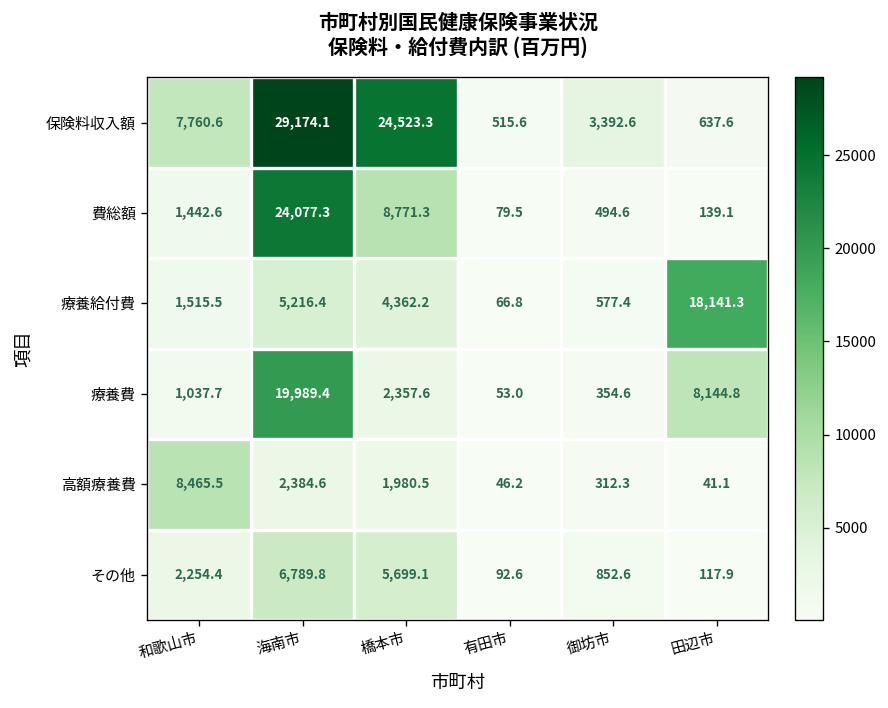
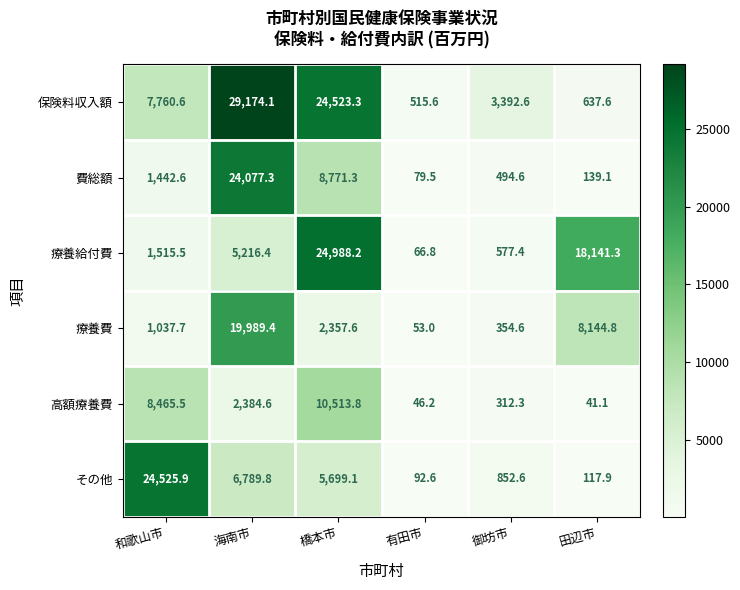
療養給付費, 橋本市: 4,362.2 -> 24,988.2
高額療養費, 橋本市: 1,980.5 -> 10,513.8
その他, 和歌山市: 2,254.4 -> 24,525.9
